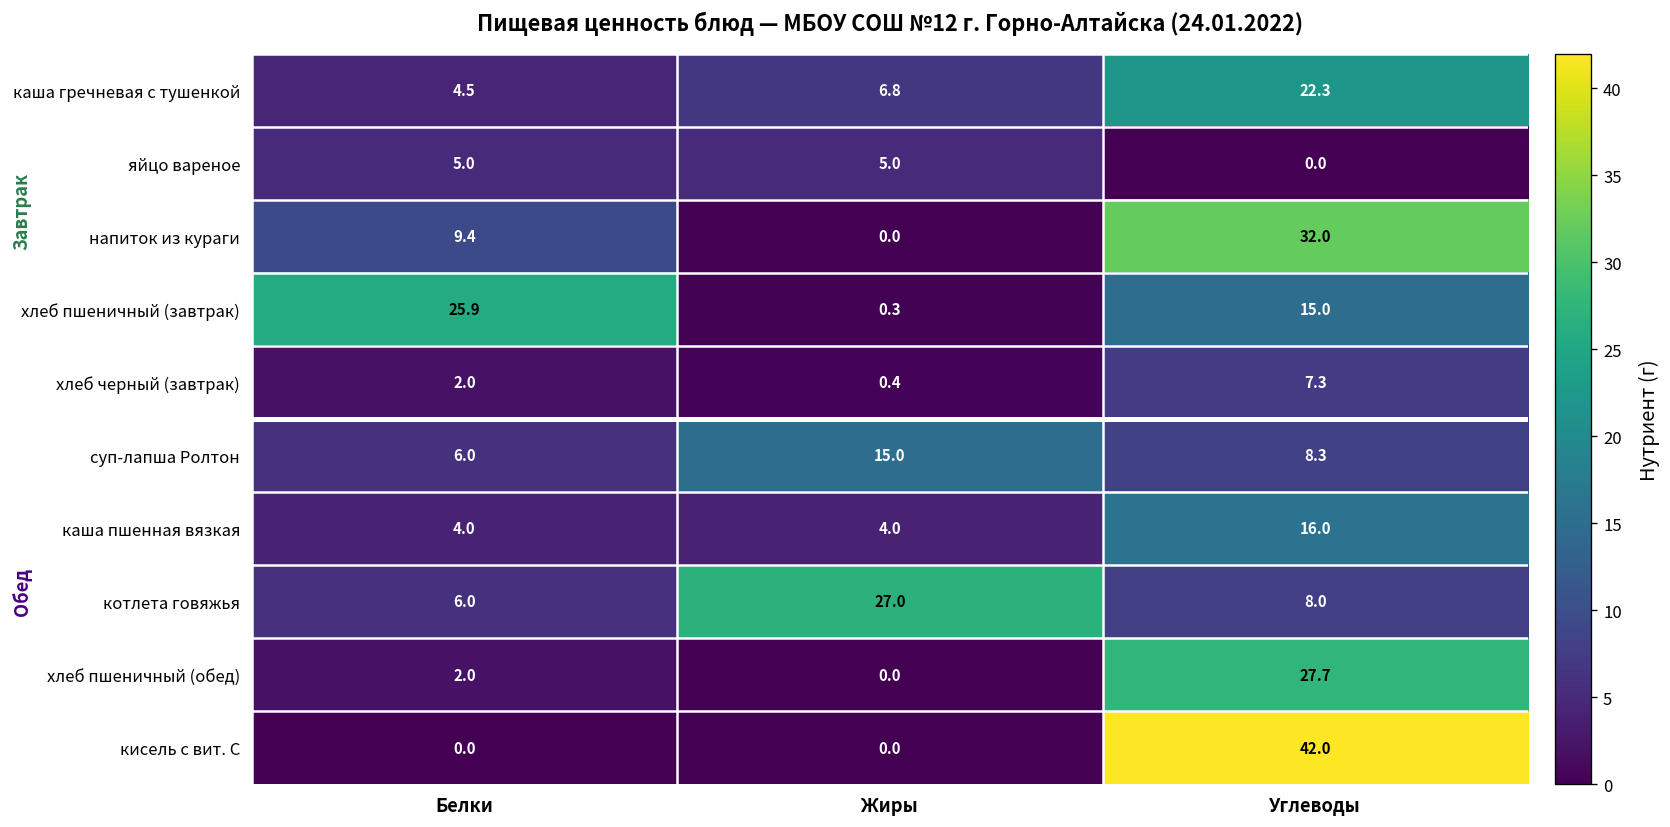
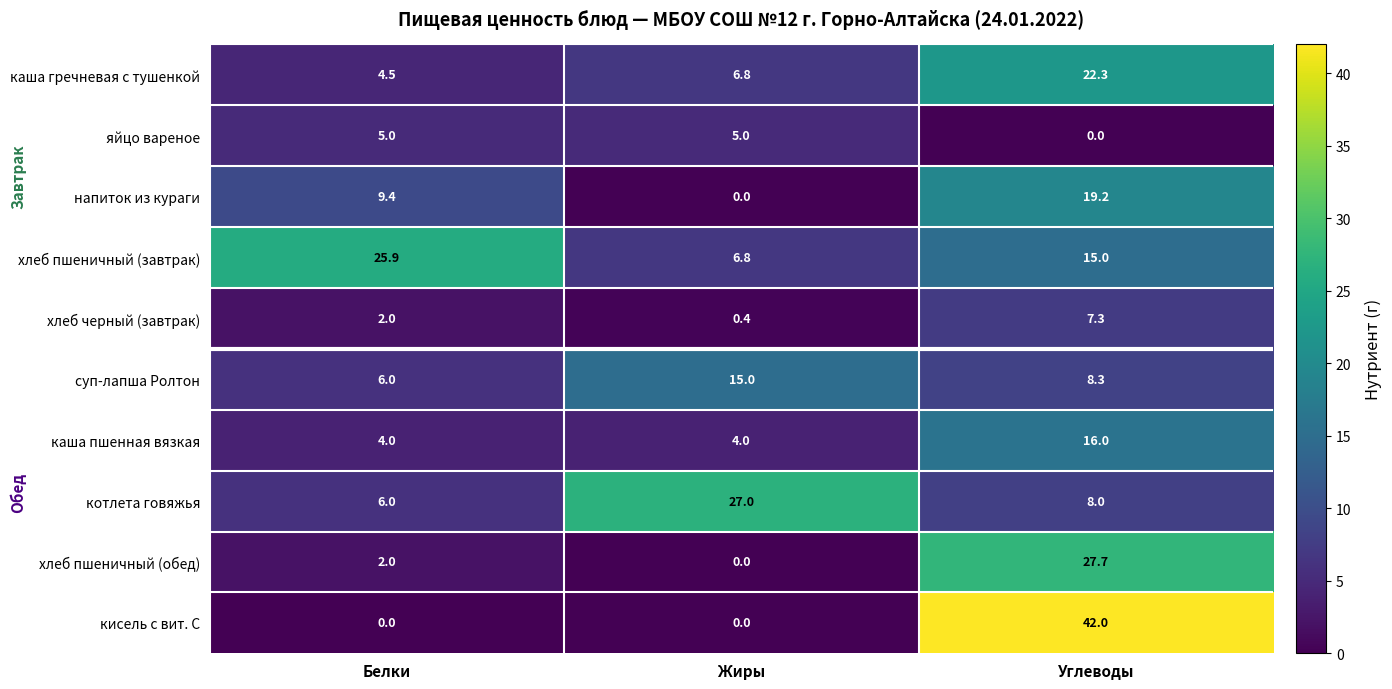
напиток из кураги, Углеводы: 32.0 -> 19.2
хлеб пшеничный (завтрак), Жиры: 0.3 -> 6.8
